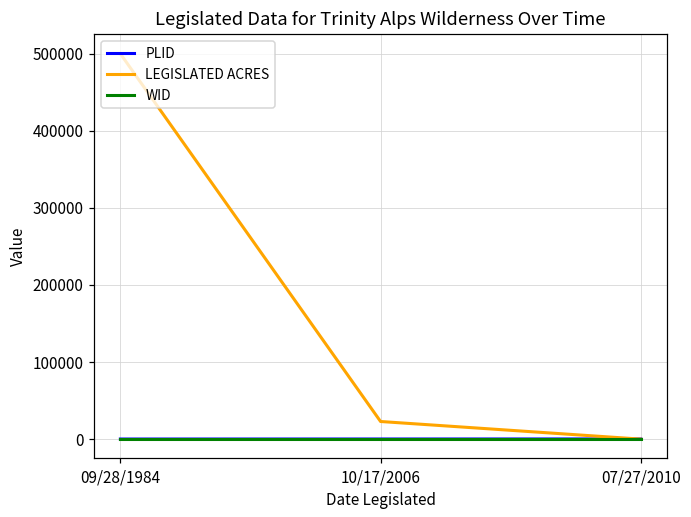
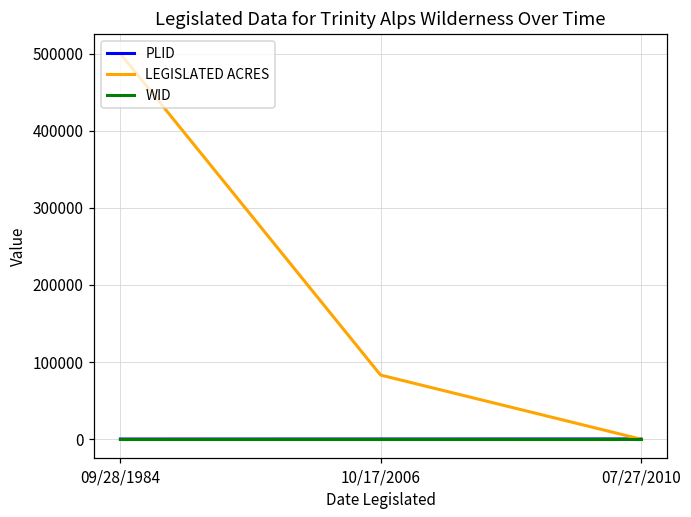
LEGISLATED ACRES, 10/17/2006: 20000 -> 80000
